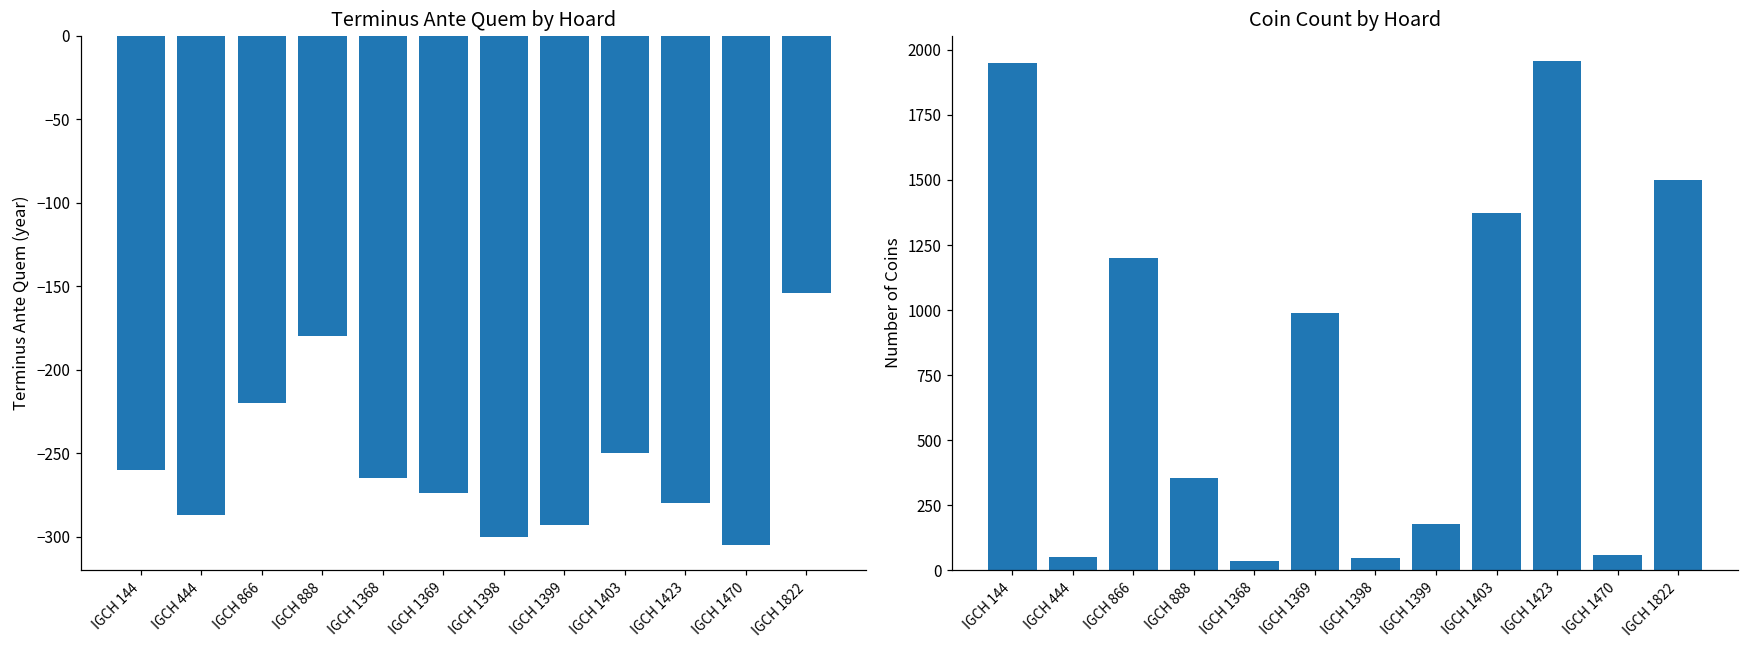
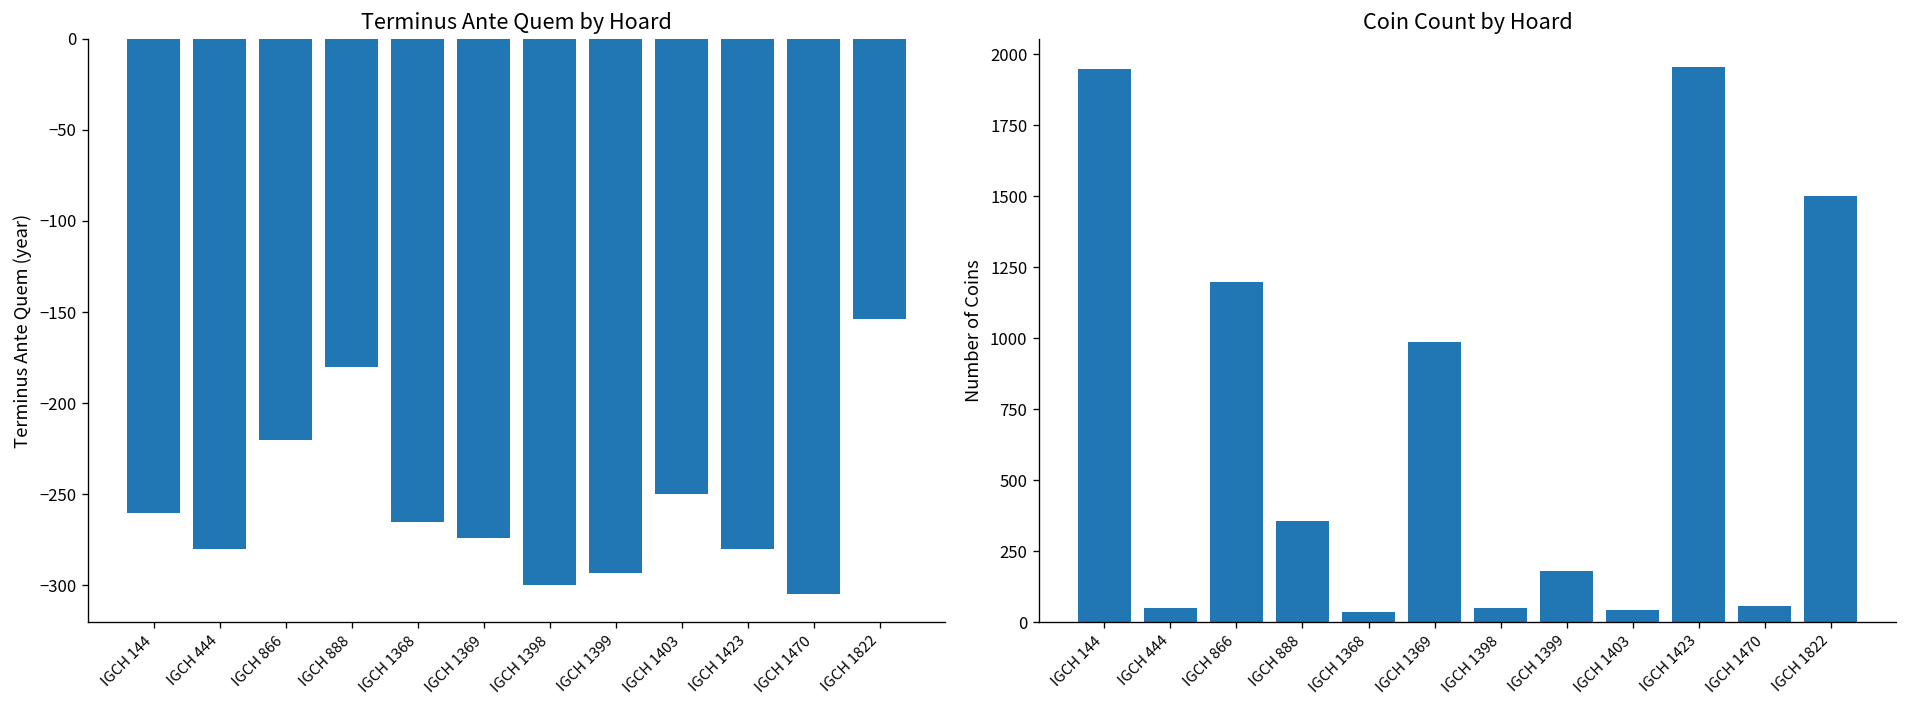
Terminus Ante Quem by Hoard, IGCH 444: -287 -> -280
Coin Count by Hoard, IGCH 1403: 1370 -> 40
